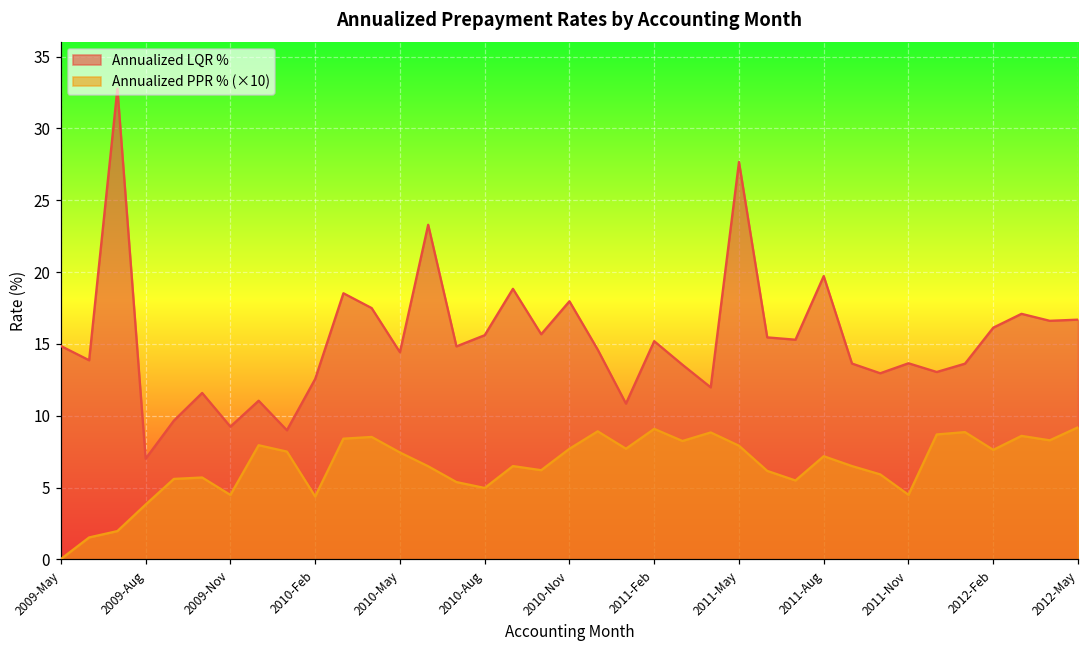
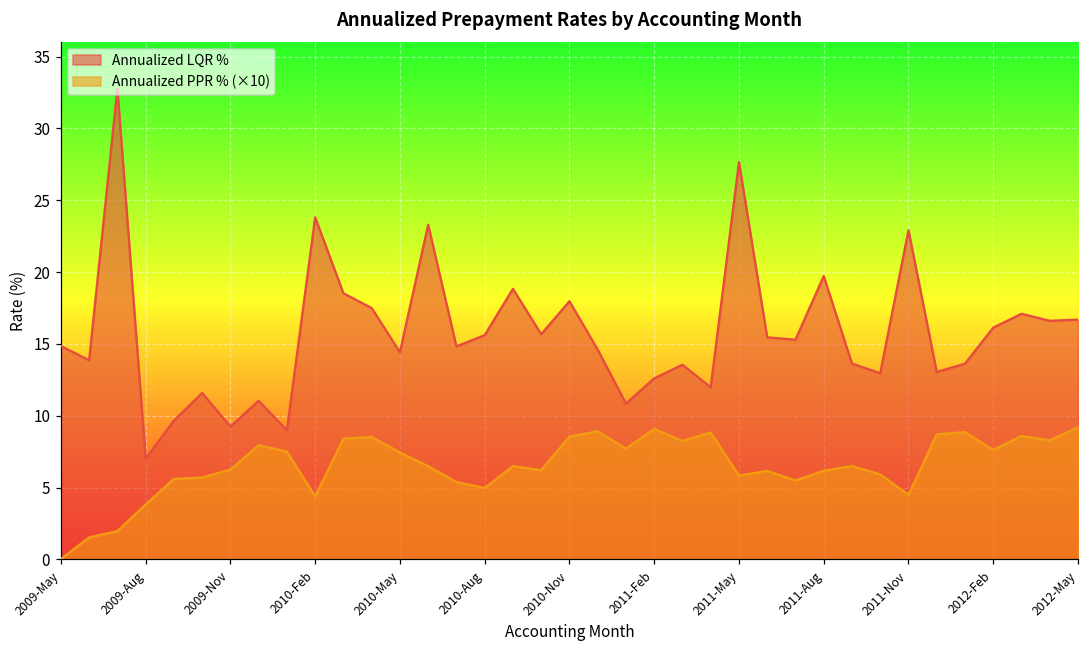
Annualized PPR % (×10), 2009-Nov: 4.5 -> 6.2
Annualized LQR %, 2010-Feb: 12.6 -> 23.8
Annualized PPR % (×10), 2010-Nov: 7.7 -> 8.5
Annualized LQR %, 2011-Feb: 15.2 -> 12.6
Annualized PPR % (×10), 2011-May: 7.9 -> 5.8
Annualized PPR % (×10), 2011-Aug: 7.2 -> 6.2
Annualized LQR %, 2011-Nov: 13.7 -> 22.9
